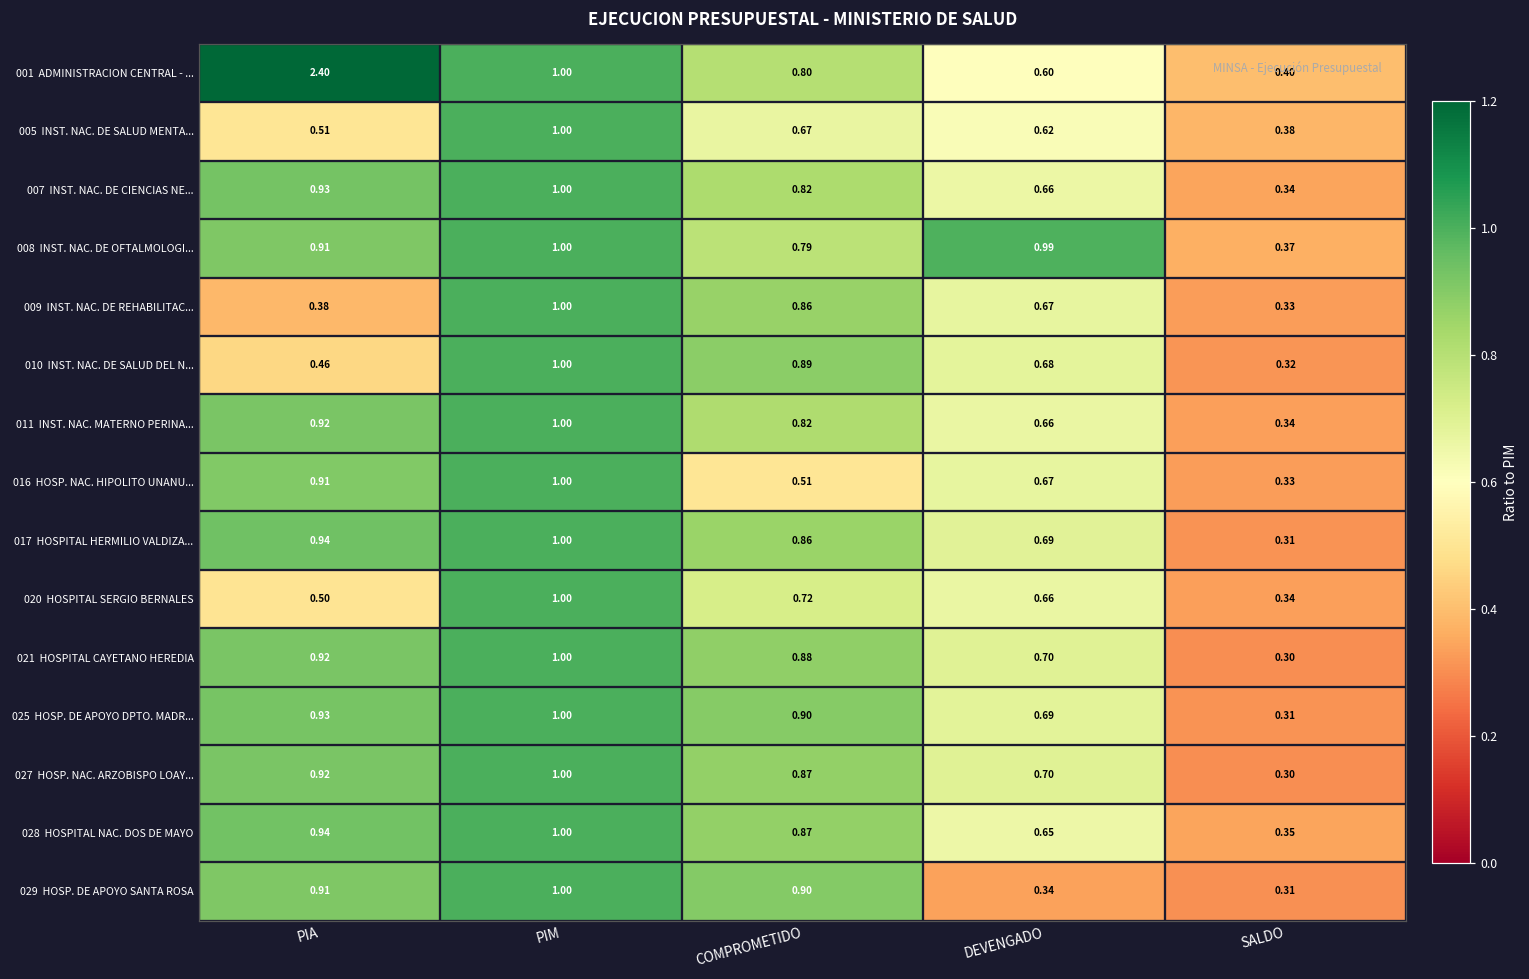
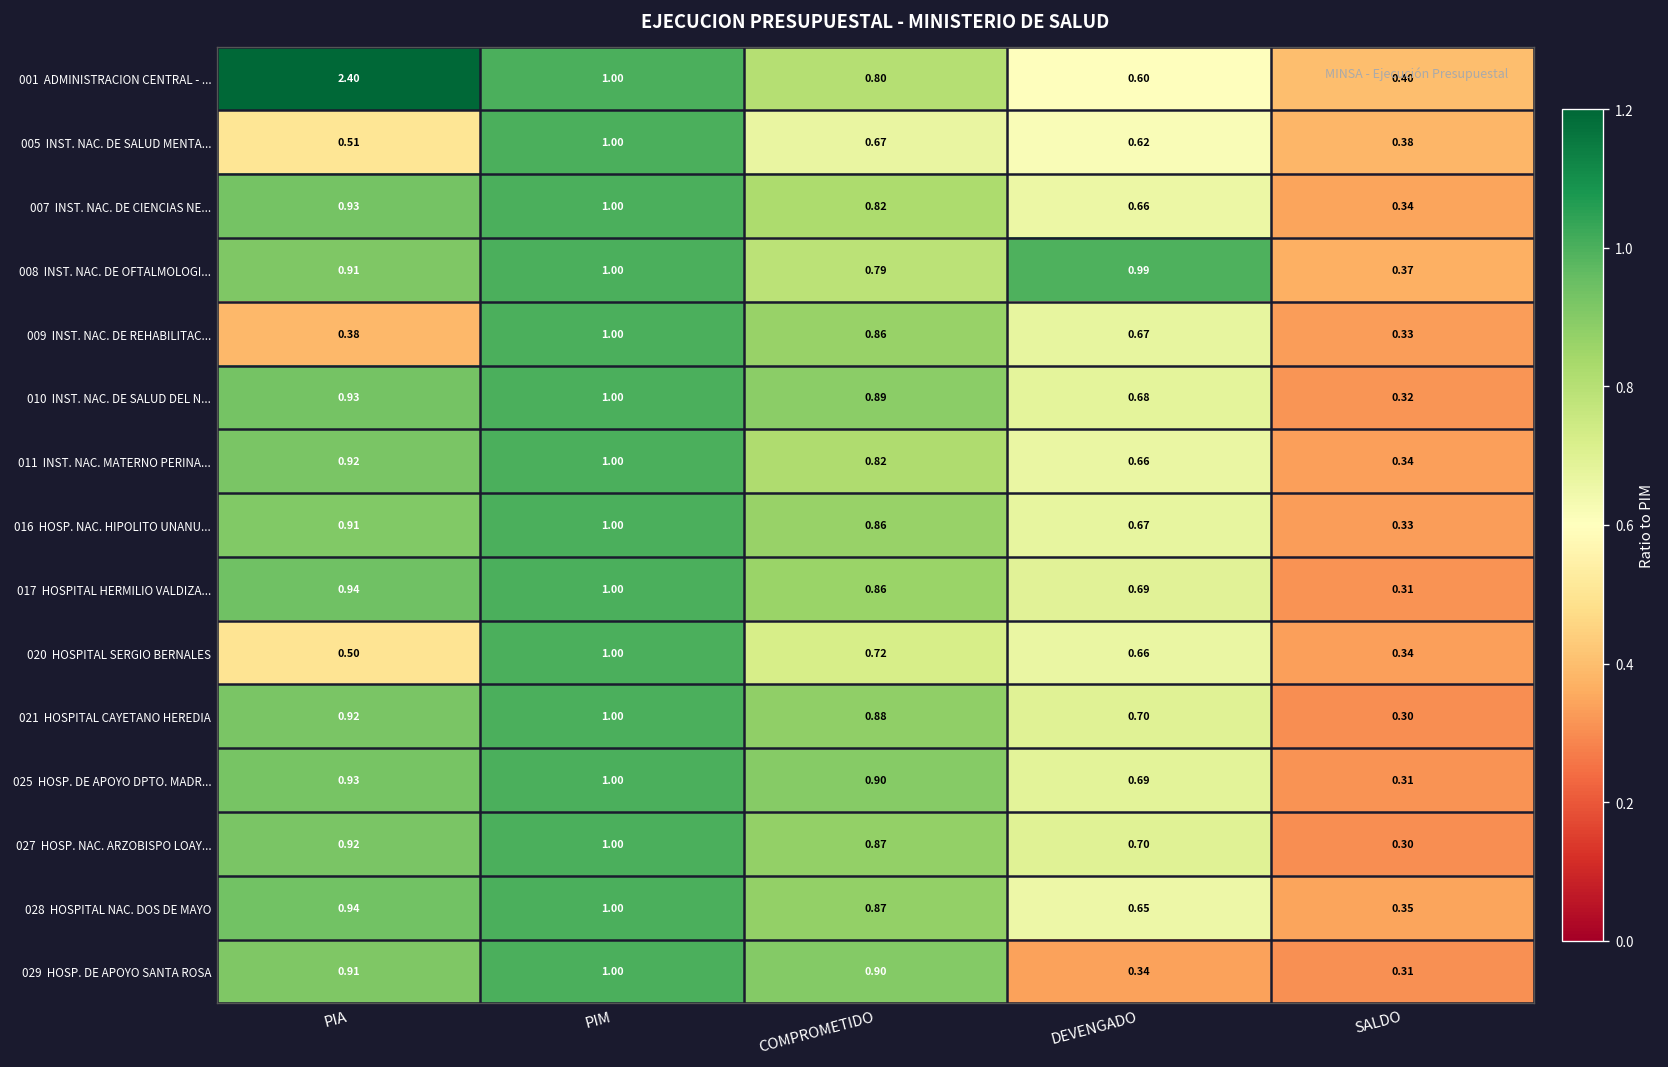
010 INST. NAC. DE SALUD DEL N..., PIA: 0.46 -> 0.93
016 HOSP. NAC. HIPOLITO UNANU..., COMPROMETIDO: 0.51 -> 0.86
